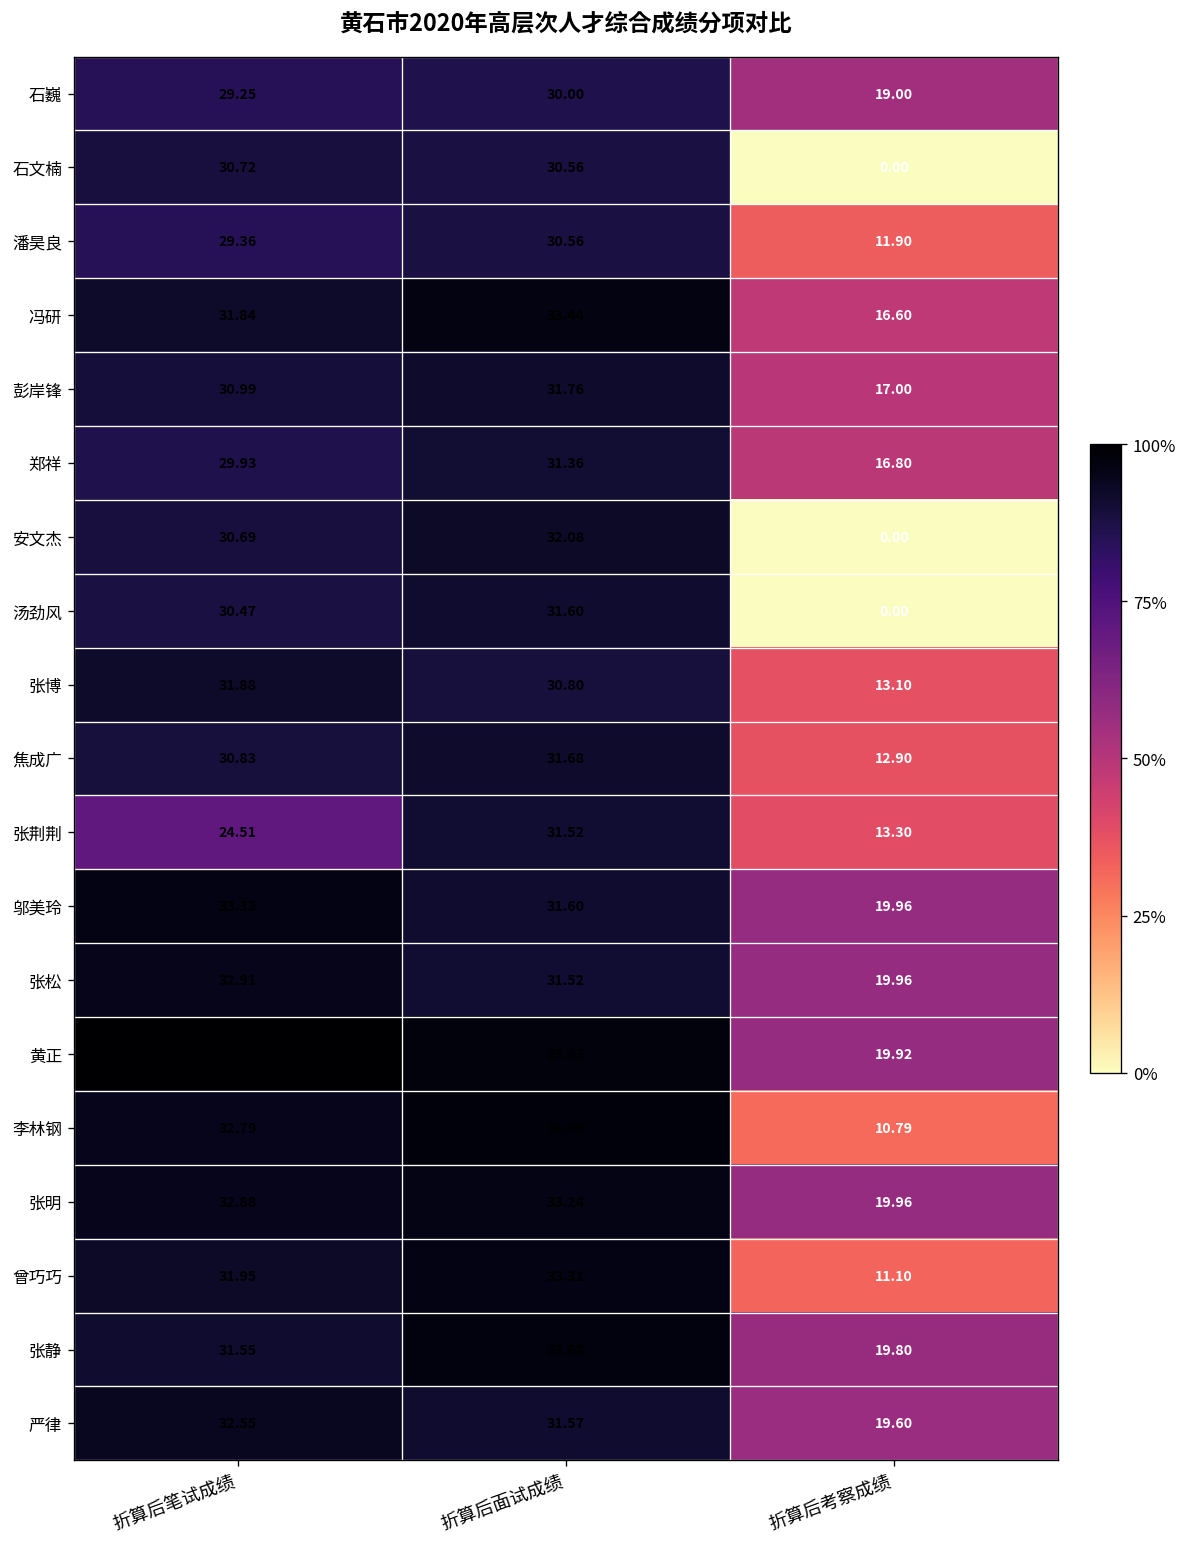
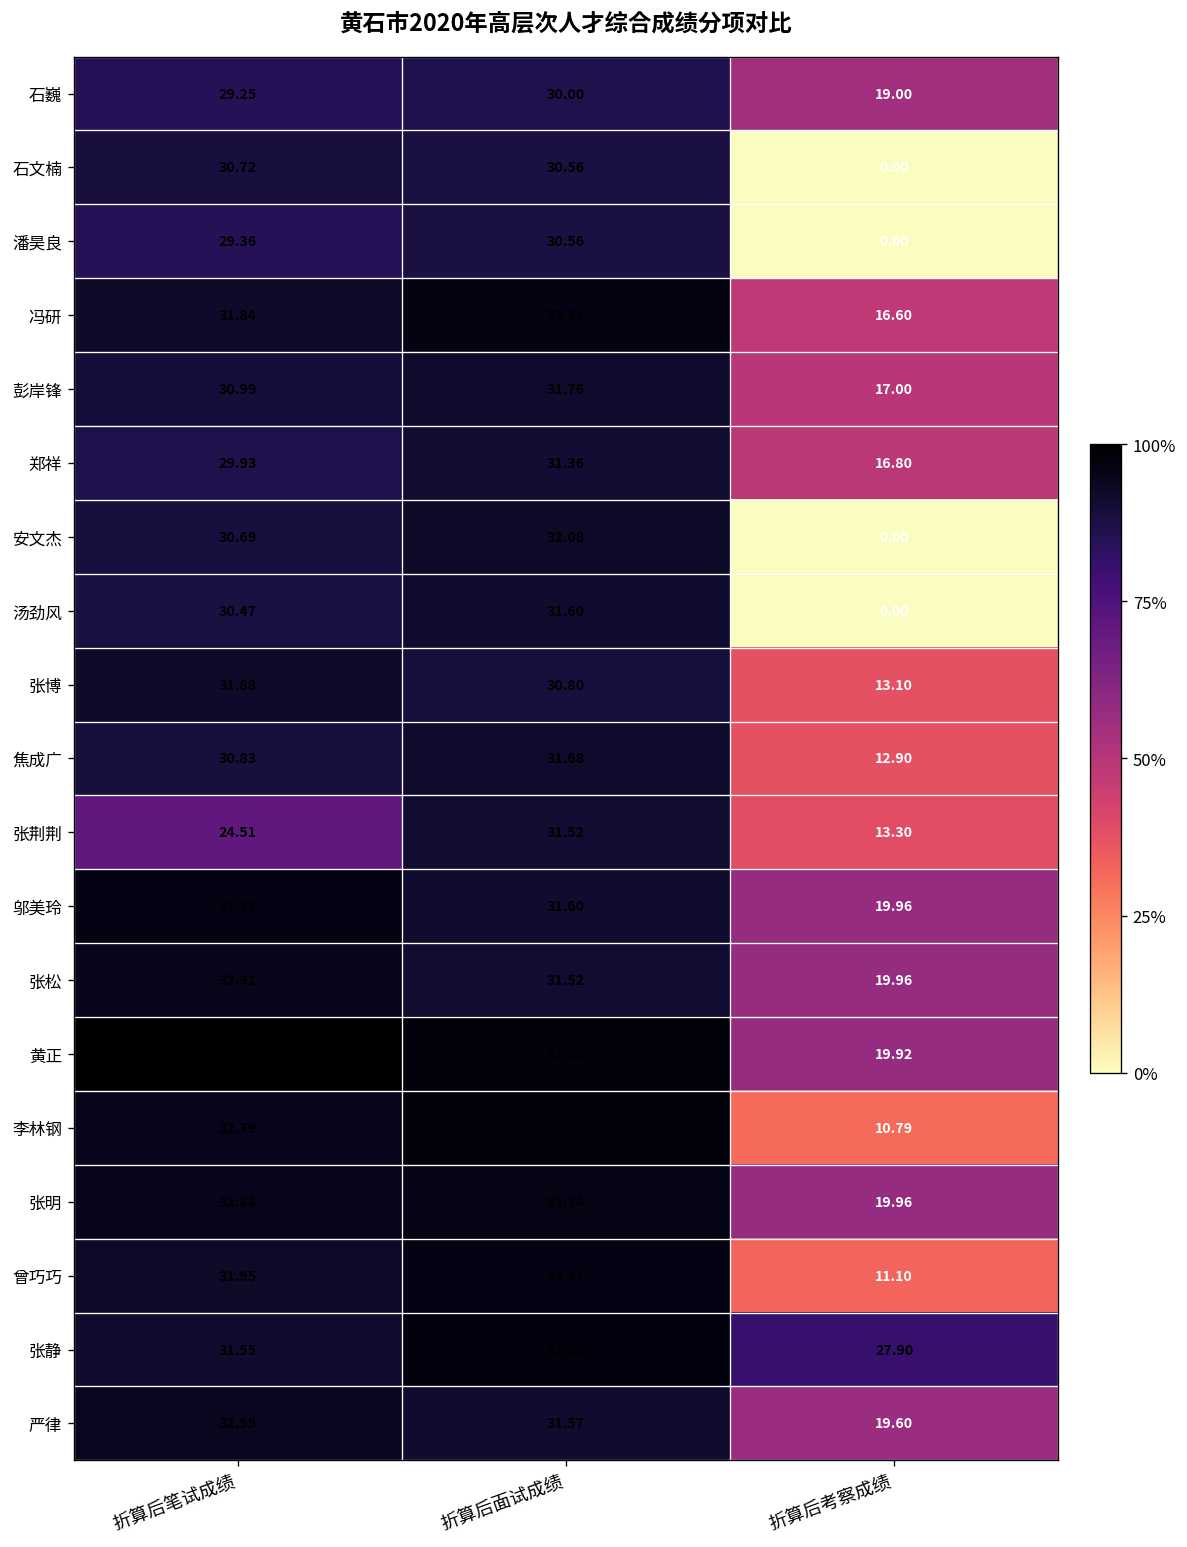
潘昊良, 折算后考察成绩: 11.90 -> 0.00
张静, 折算后考察成绩: 19.80 -> 27.90
